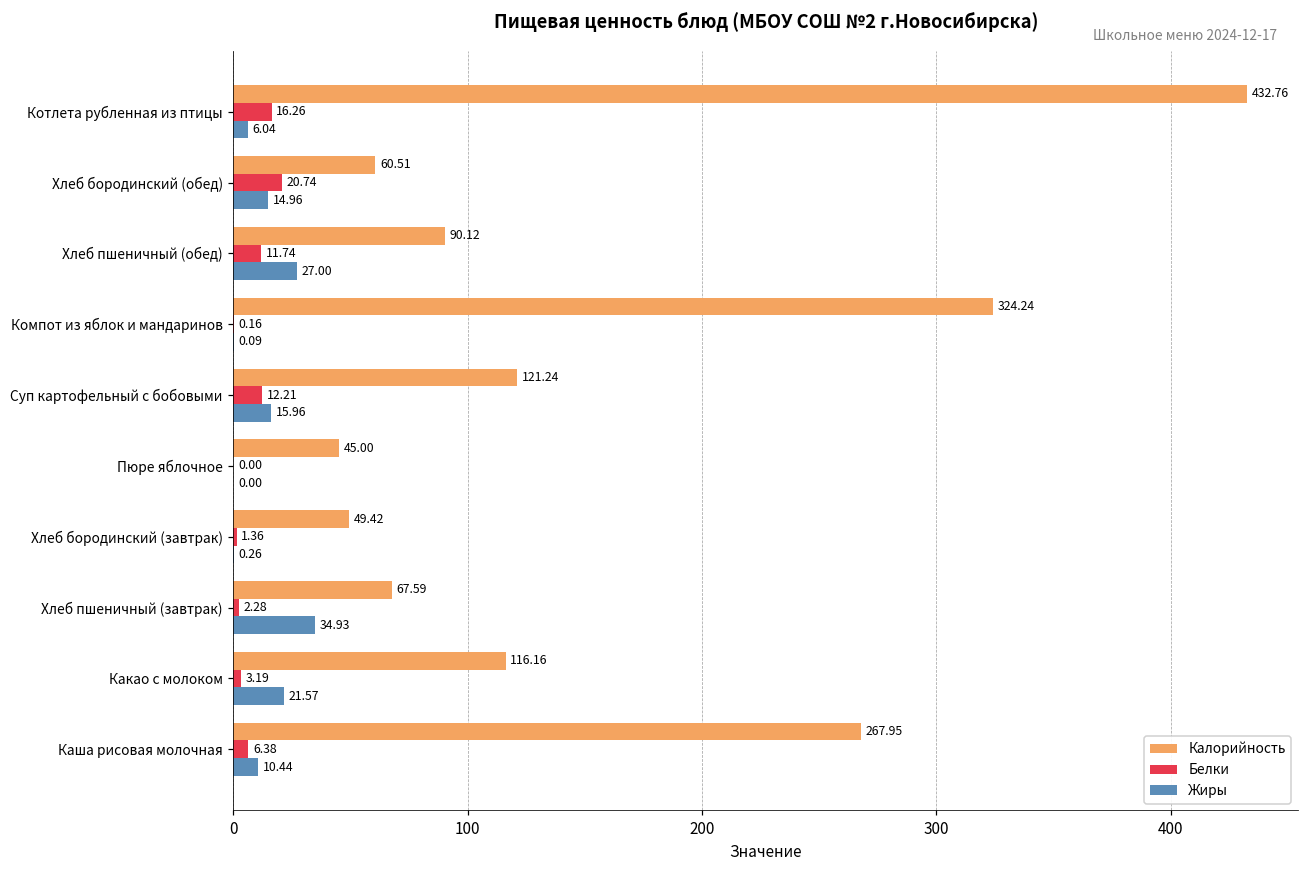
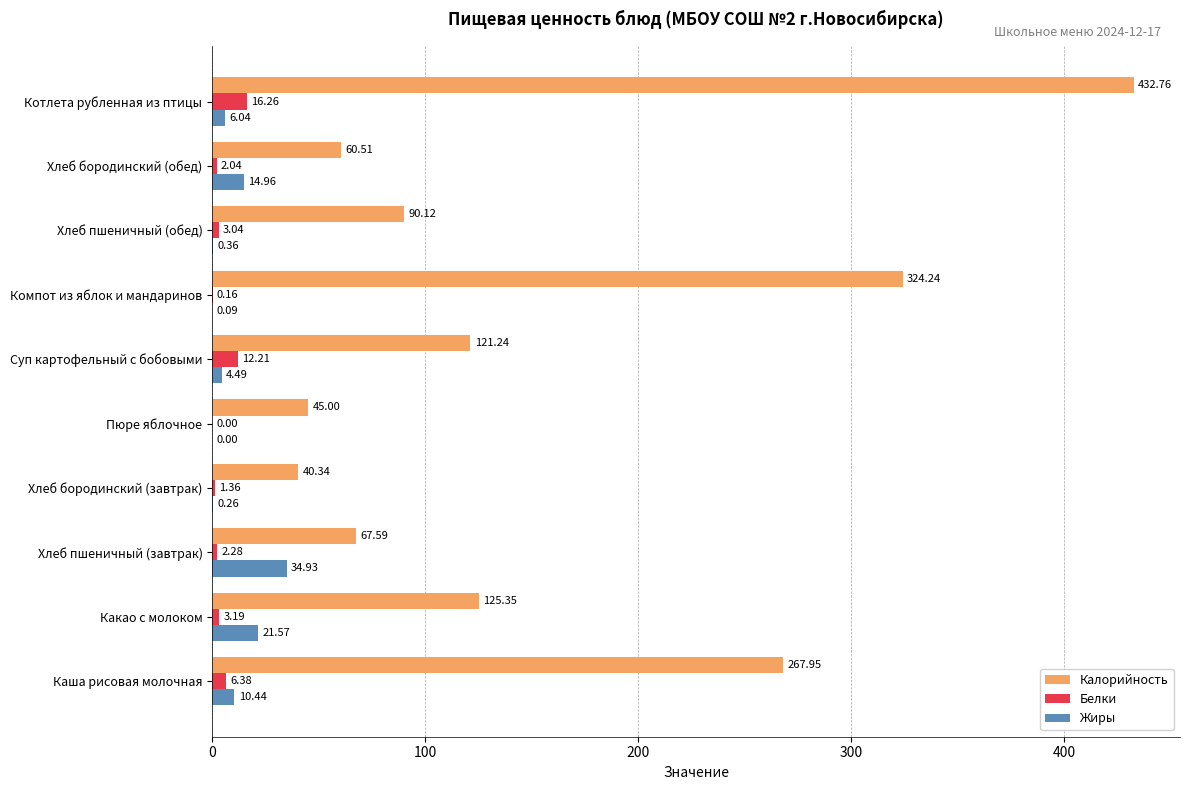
Белки, Хлеб бородинский (обед): 20.74 -> 2.04
Белки, Хлеб пшеничный (обед): 11.74 -> 3.04
Жиры, Хлеб пшеничный (обед): 27.00 -> 0.36
Жиры, Суп картофельный с бобовыми: 15.96 -> 4.49
Калорийность, Хлеб бородинский (завтрак): 49.42 -> 40.34
Калорийность, Какао с молоком: 116.16 -> 125.35
